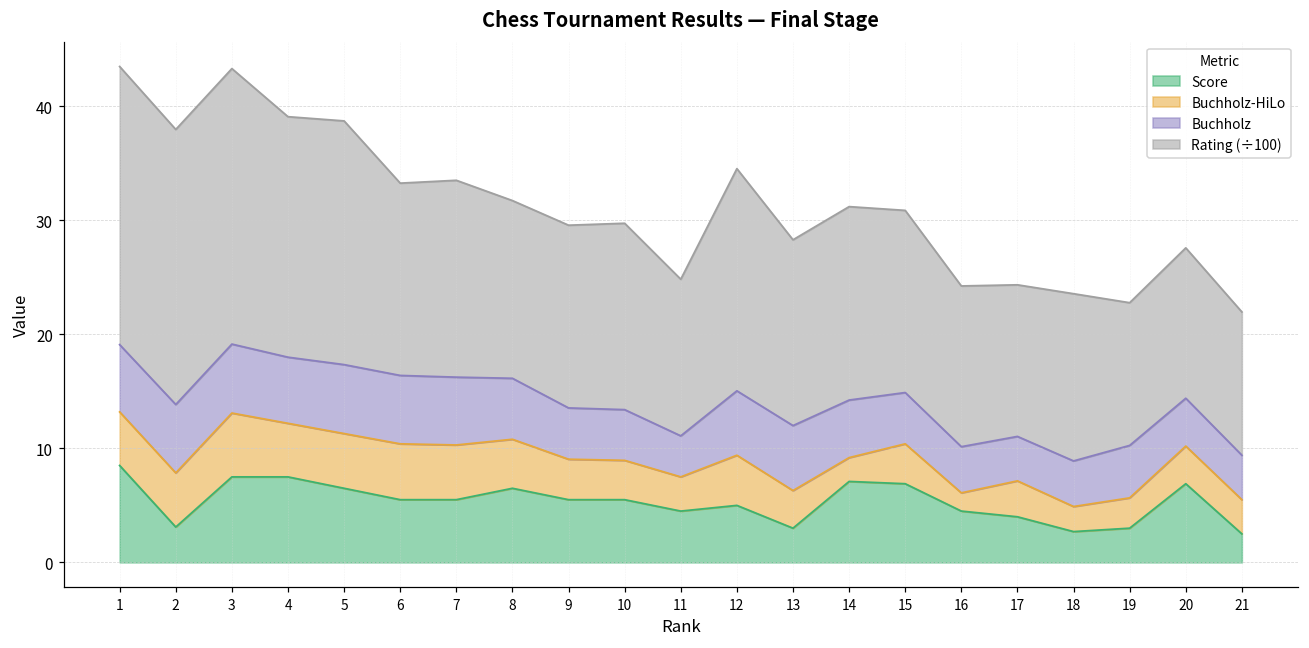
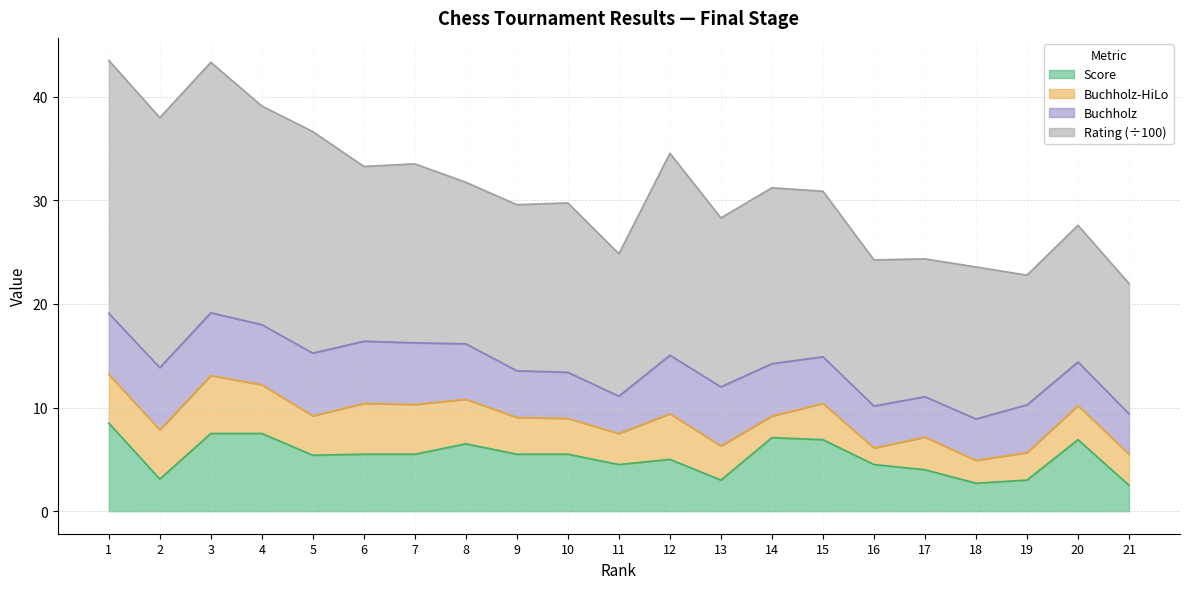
Score, 5: 6.5 -> 5.4
Buchholz-HiLo, 5: 4.8 -> 3.8
